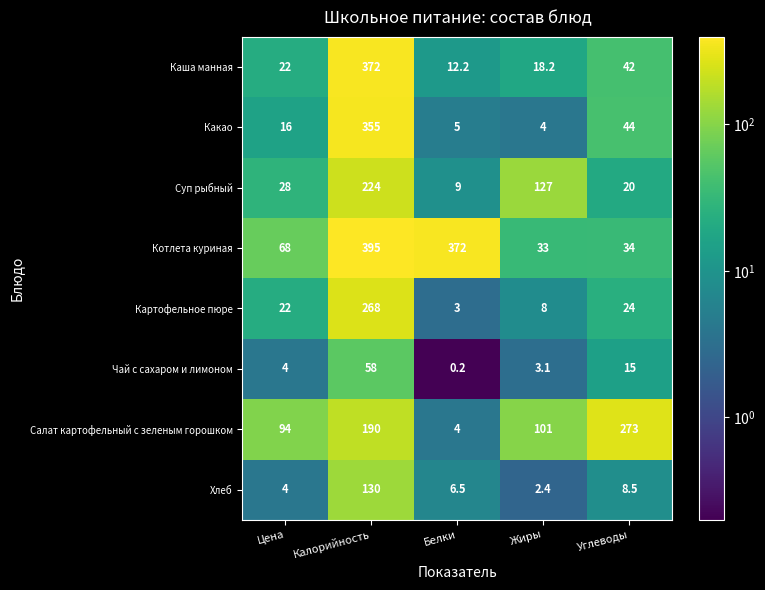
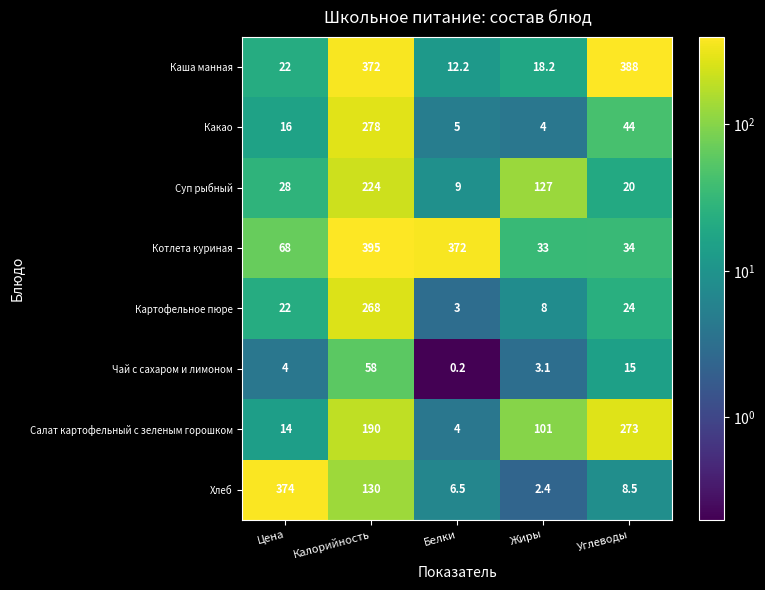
Каша манная, Углеводы: 42 -> 388
Какао, Калорийность: 355 -> 278
Салат картофельный с зеленым горошком, Цена: 94 -> 14
Хлеб, Цена: 4 -> 374
